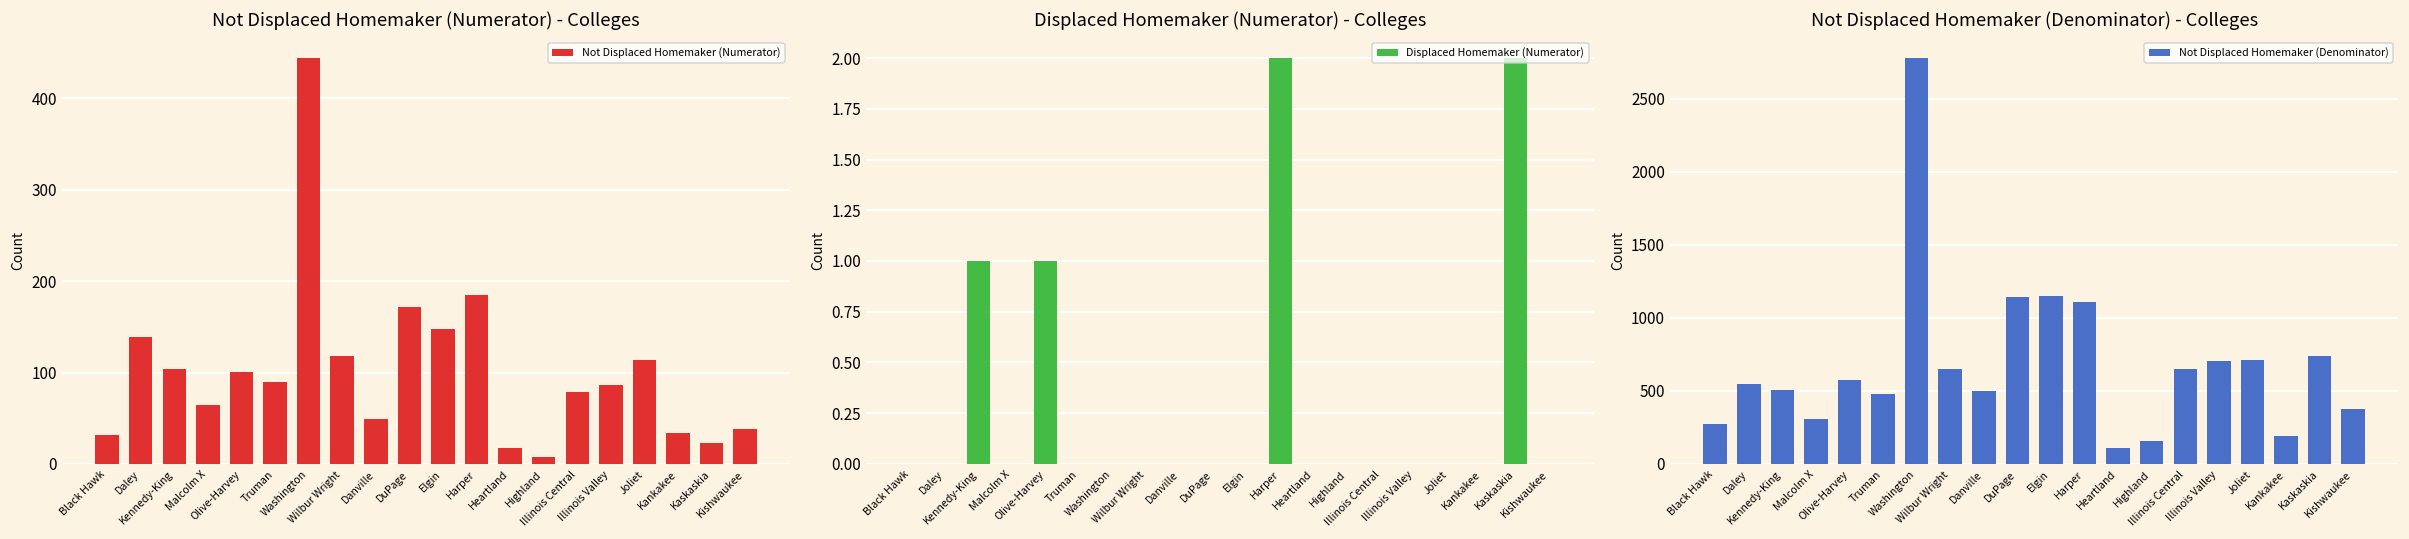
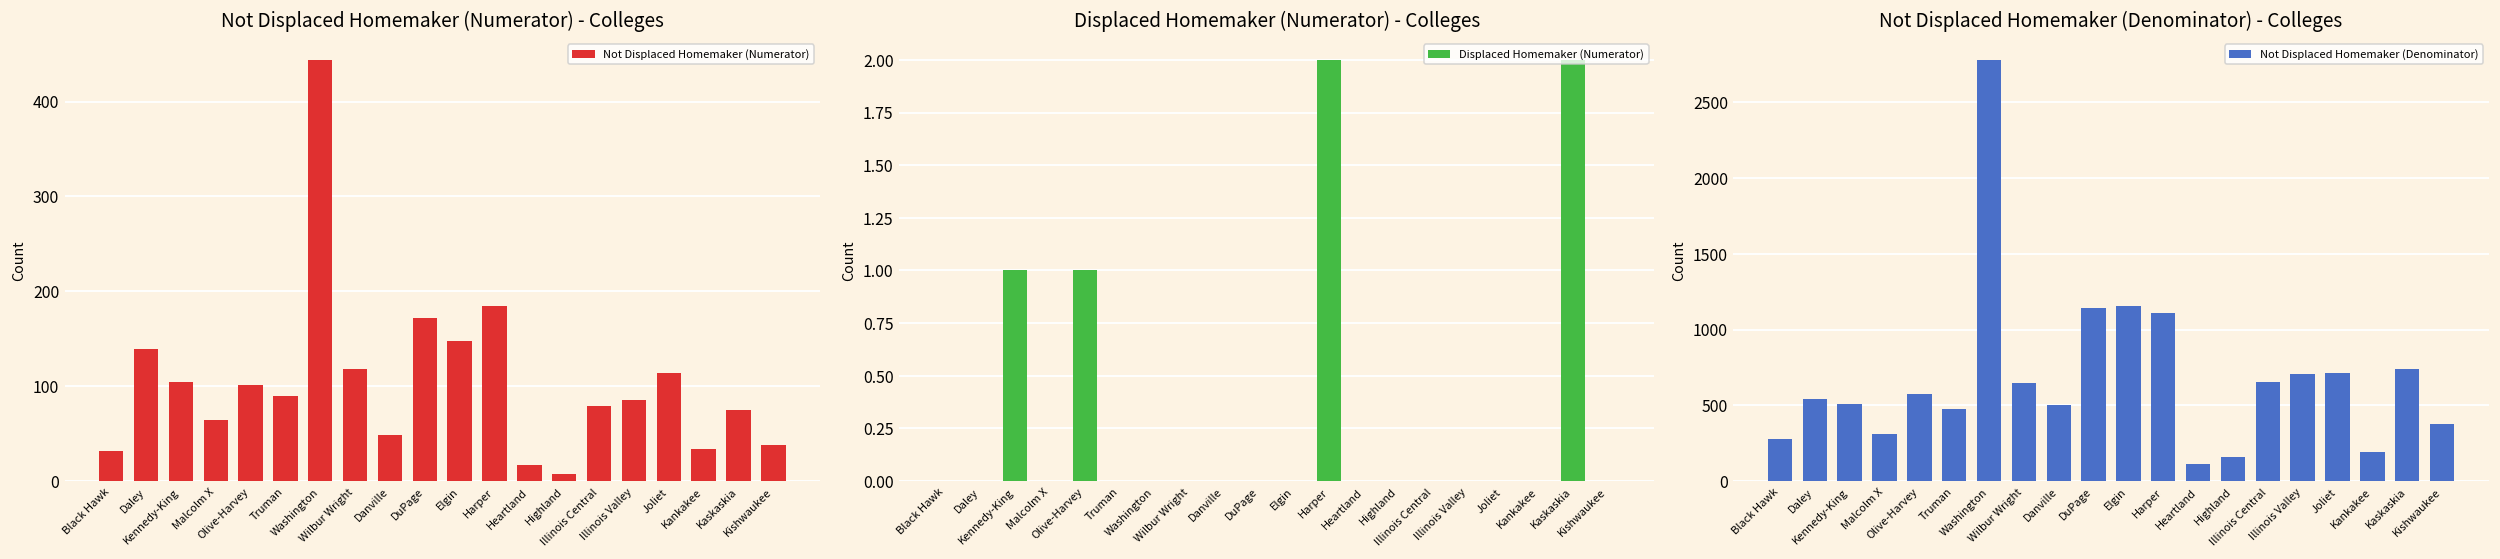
Not Displaced Homemaker (Numerator) - Colleges, Kaskaskia: 20 -> 80
